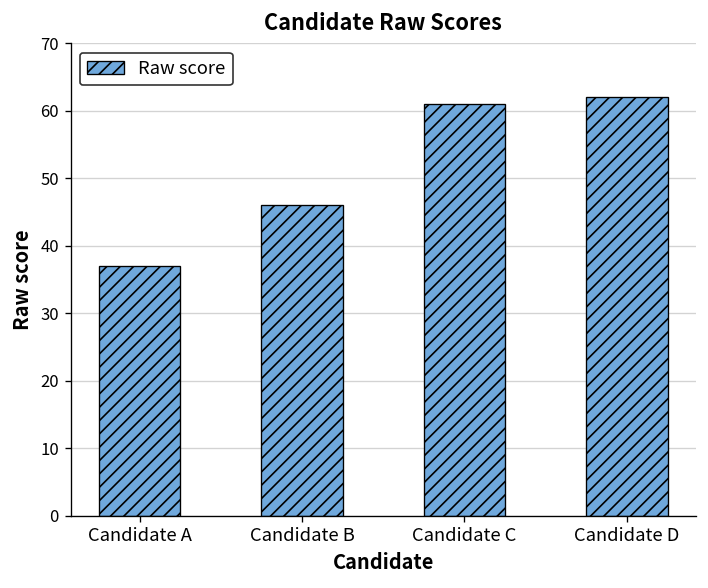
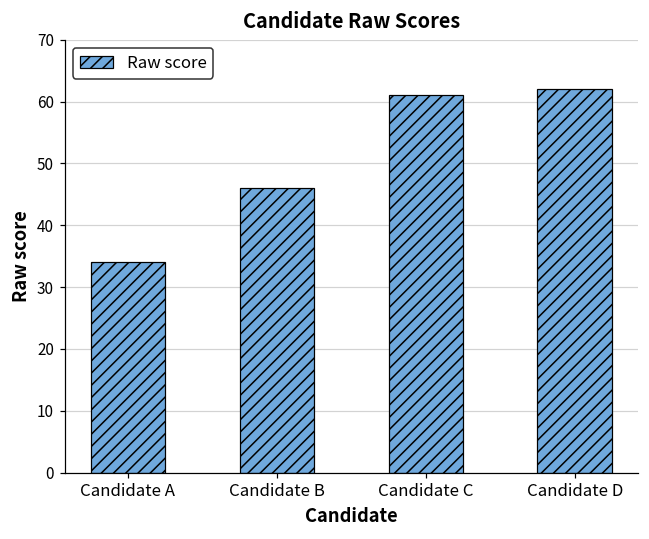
Candidate A: 37 -> 34
